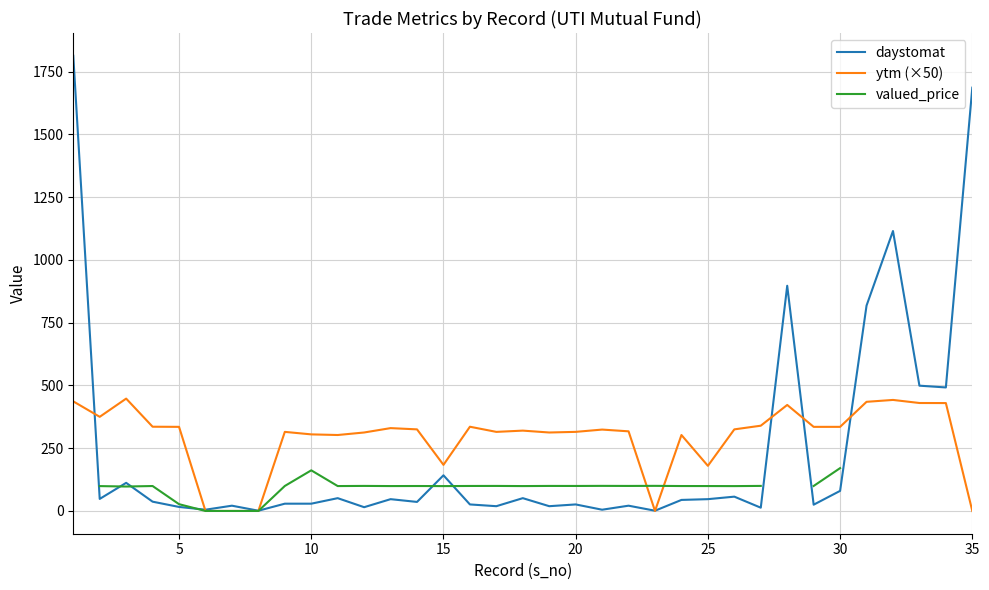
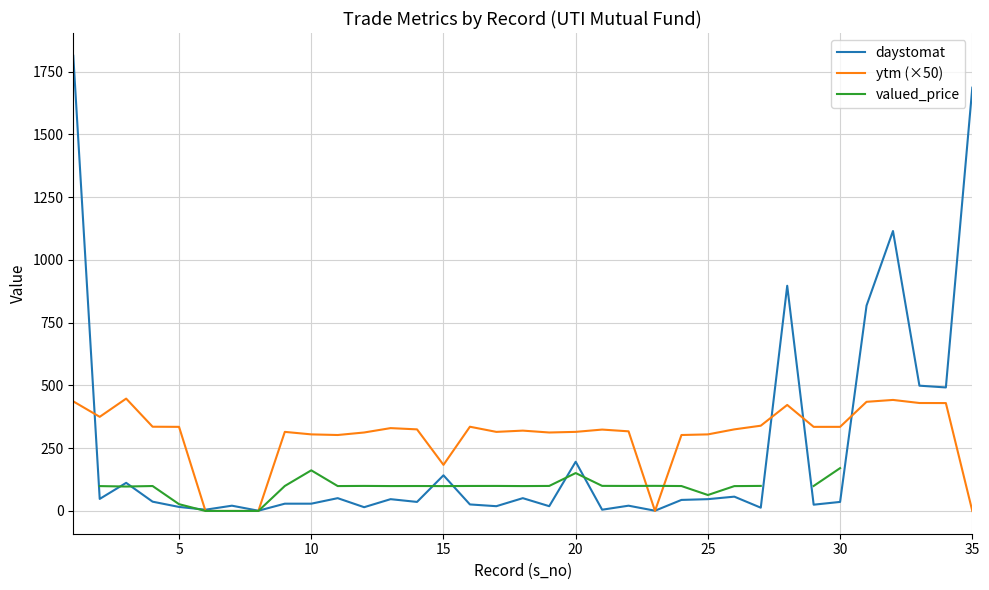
daystomat, 20: 30 -> 200
valued_price, 20: 100 -> 150
ytm (×50), 25: 180 -> 300
valued_price, 25: 100 -> 60
daystomat, 30: 80 -> 40
